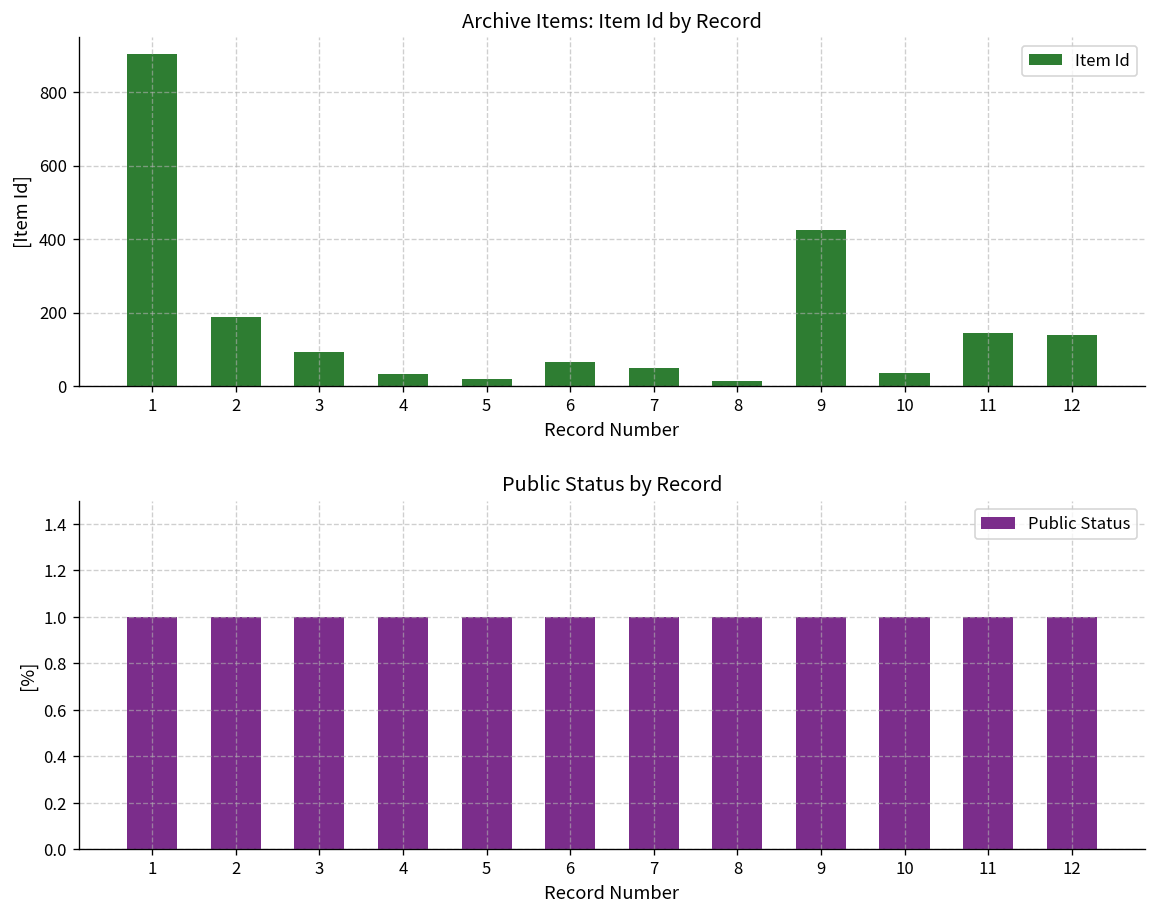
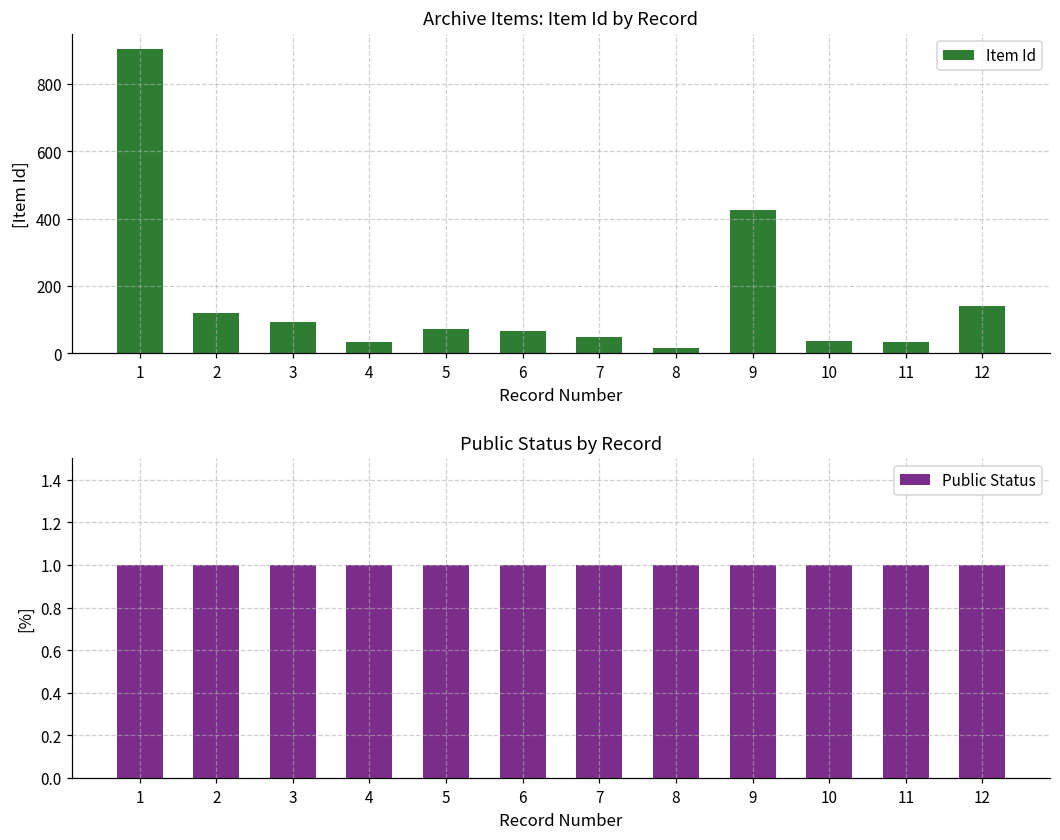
Archive Items: Item Id by Record, 2: 190 -> 120
Archive Items: Item Id by Record, 5: 20 -> 70
Archive Items: Item Id by Record, 11: 150 -> 40
